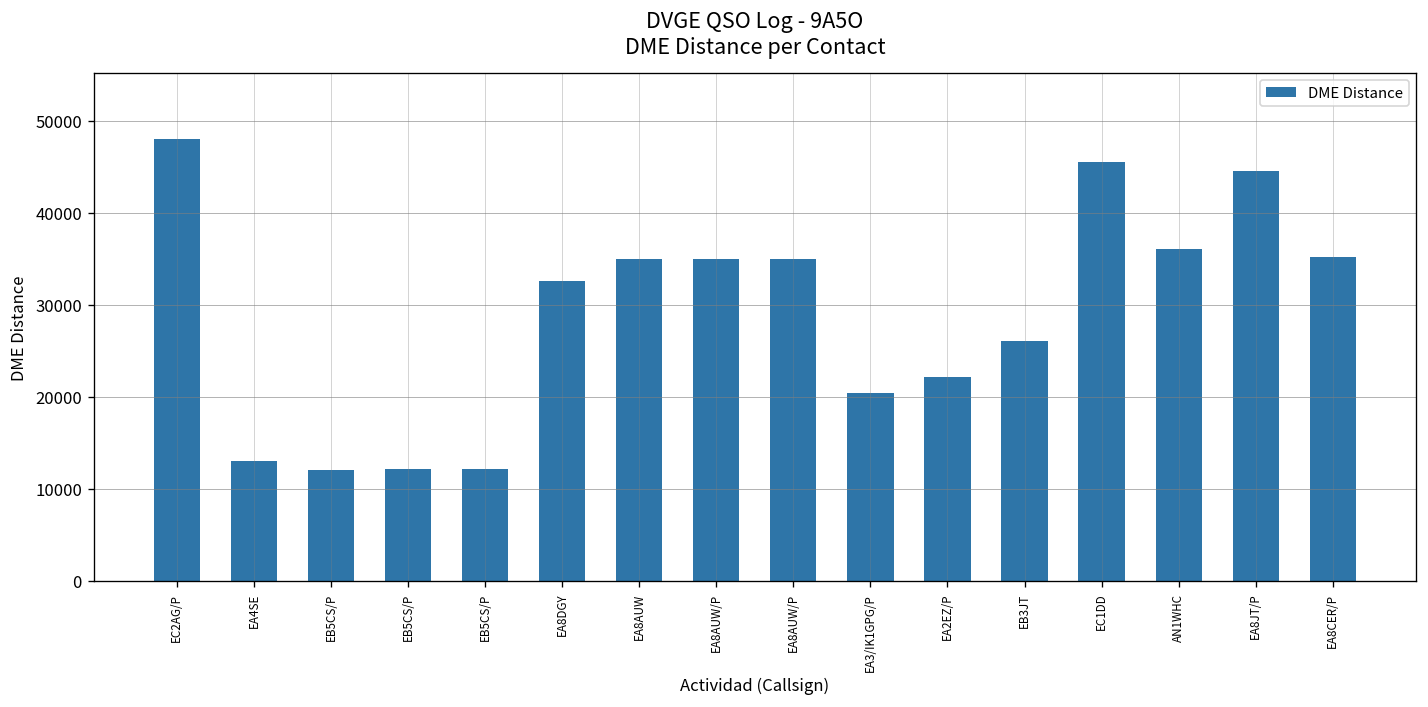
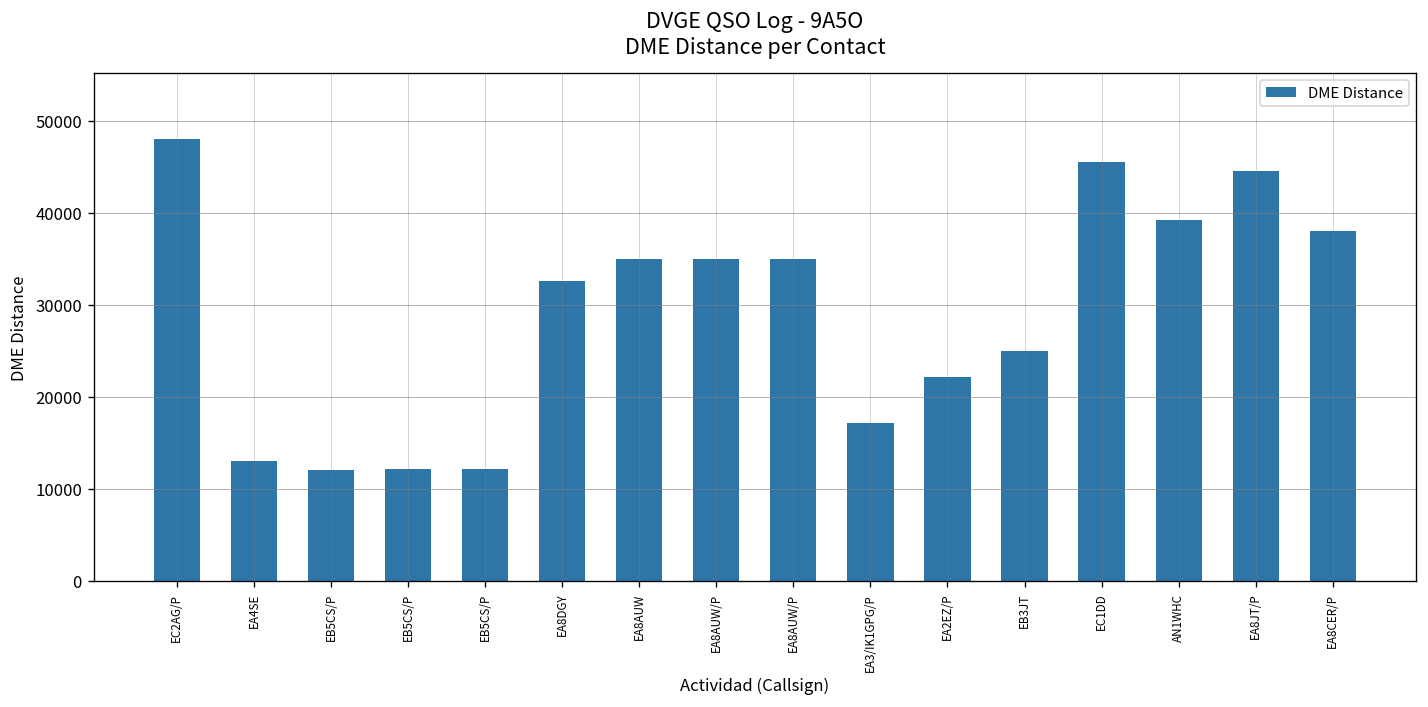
EA3/IK1GPG/P: 20000 -> 17000
EB3JT: 26000 -> 25000
AN1WHC: 36000 -> 39000
EA8CER/P: 35000 -> 38000
